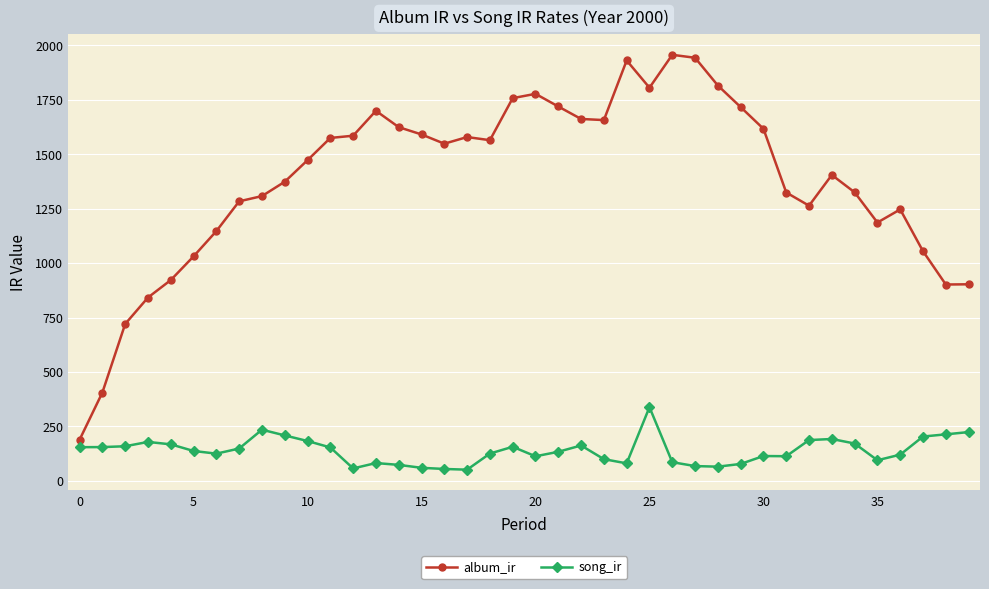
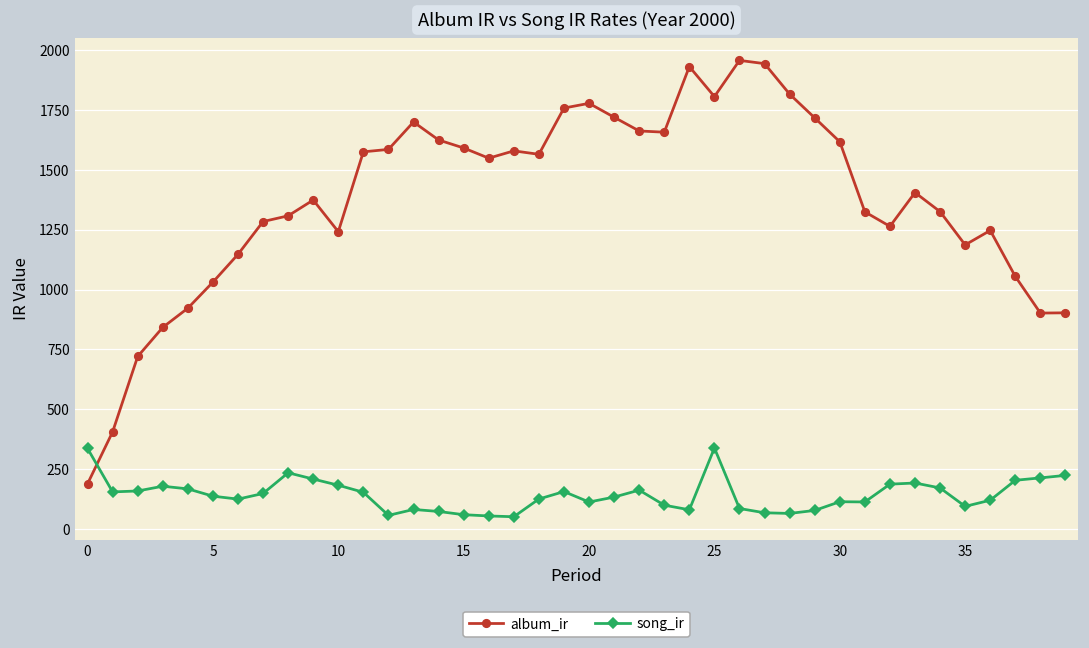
song_ir, 0: 150 -> 340
album_ir, 10: 1470 -> 1240
